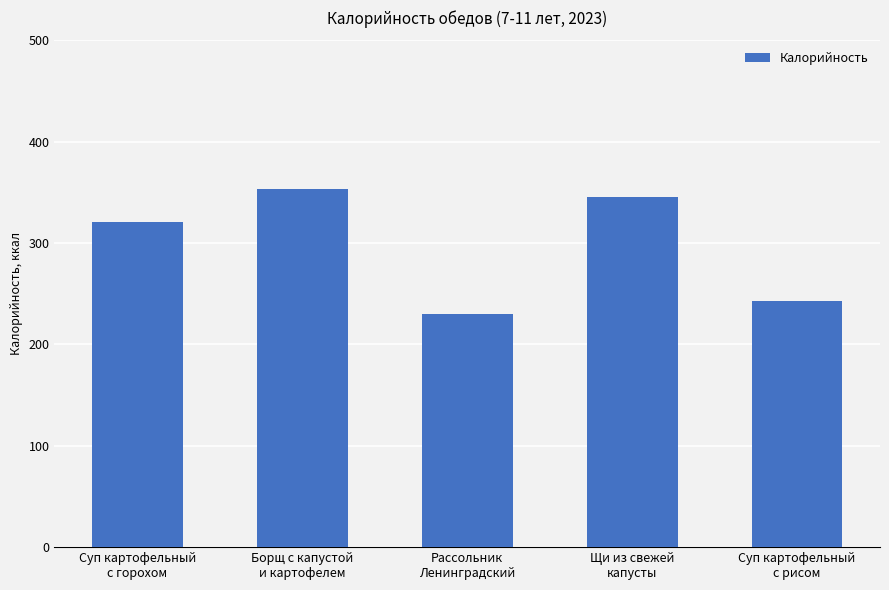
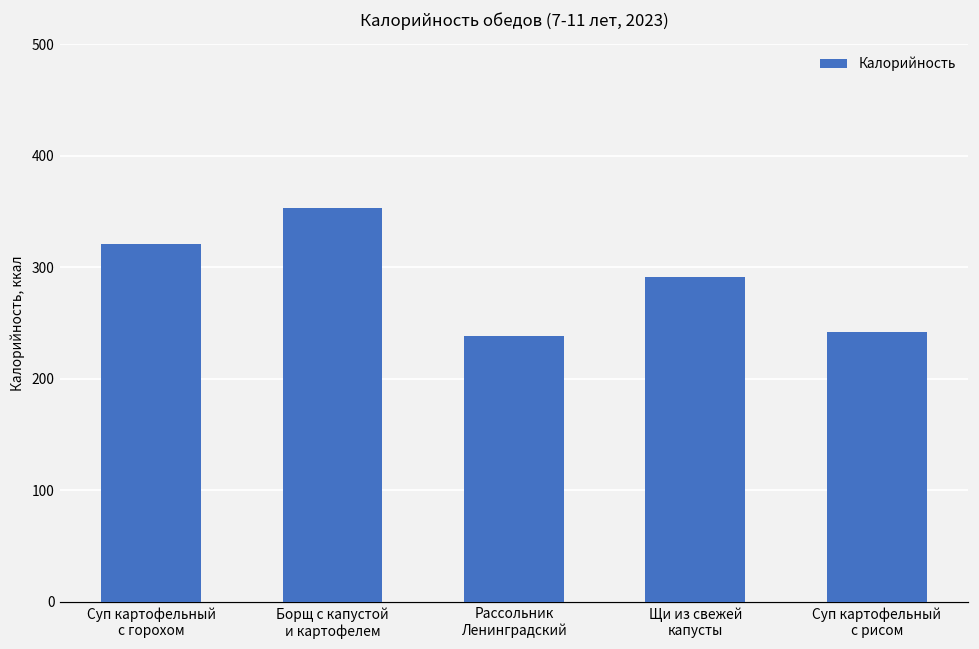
Рассольник Ленинградский: 230 -> 238
Щи из свежей капусты: 345 -> 291
